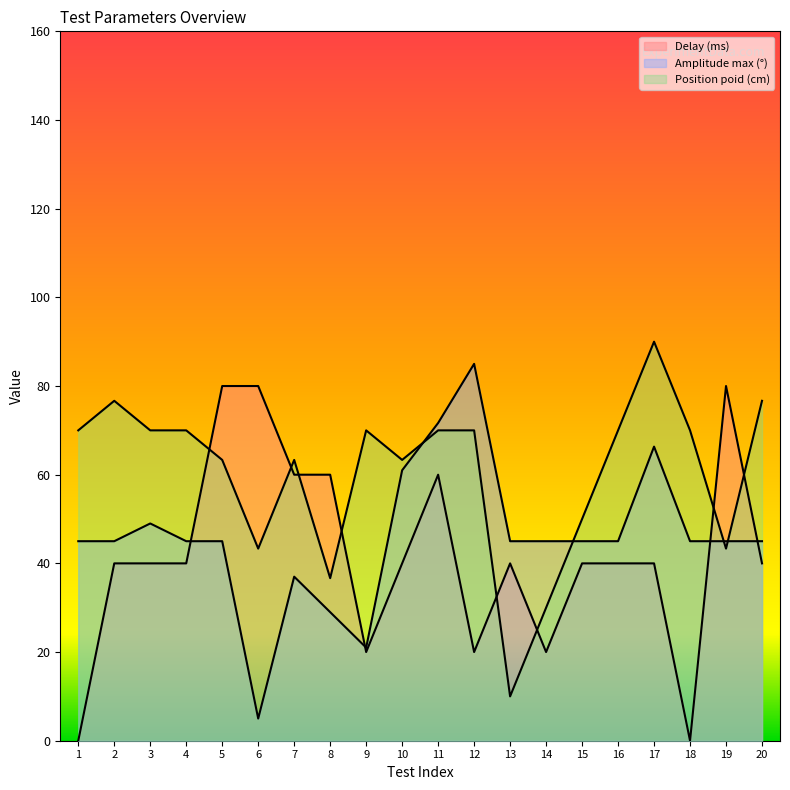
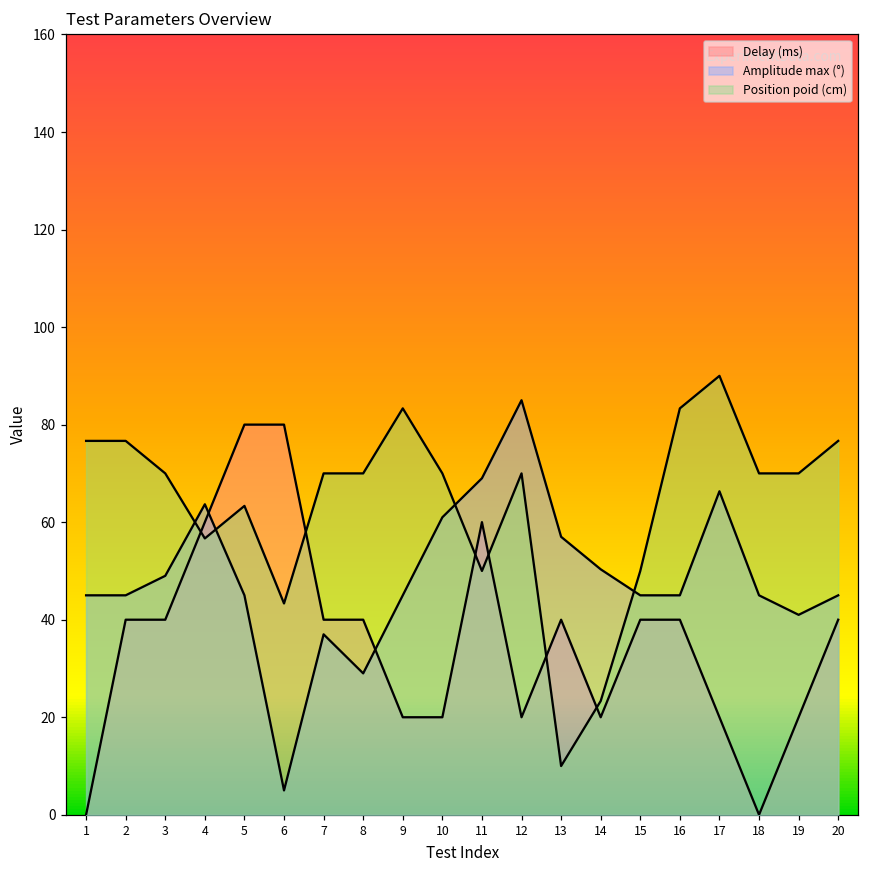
Position poid (cm), 1: 70 -> 77
Delay (ms), 4: 40 -> 60
Amplitude max (°), 4: 45 -> 64
Position poid (cm), 4: 70 -> 57
Delay (ms), 7: 60 -> 40
Position poid (cm), 7: 63 -> 70
Delay (ms), 8: 60 -> 40
Position poid (cm), 8: 37 -> 70
Amplitude max (°), 9: 21 -> 45
Position poid (cm), 9: 70 -> 83
Delay (ms), 10: 40 -> 20
Position poid (cm), 10: 63 -> 70
Amplitude max (°), 11: 72 -> 69
Position poid (cm), 11: 70 -> 50
Amplitude max (°), 13: 45 -> 57
Amplitude max (°), 14: 45 -> 50
Position poid (cm), 14: 30 -> 23
Position poid (cm), 16: 70 -> 83
Delay (ms), 17: 40 -> 20
Delay (ms), 19: 80 -> 20
Amplitude max (°), 19: 45 -> 41
Position poid (cm), 19: 43 -> 70
